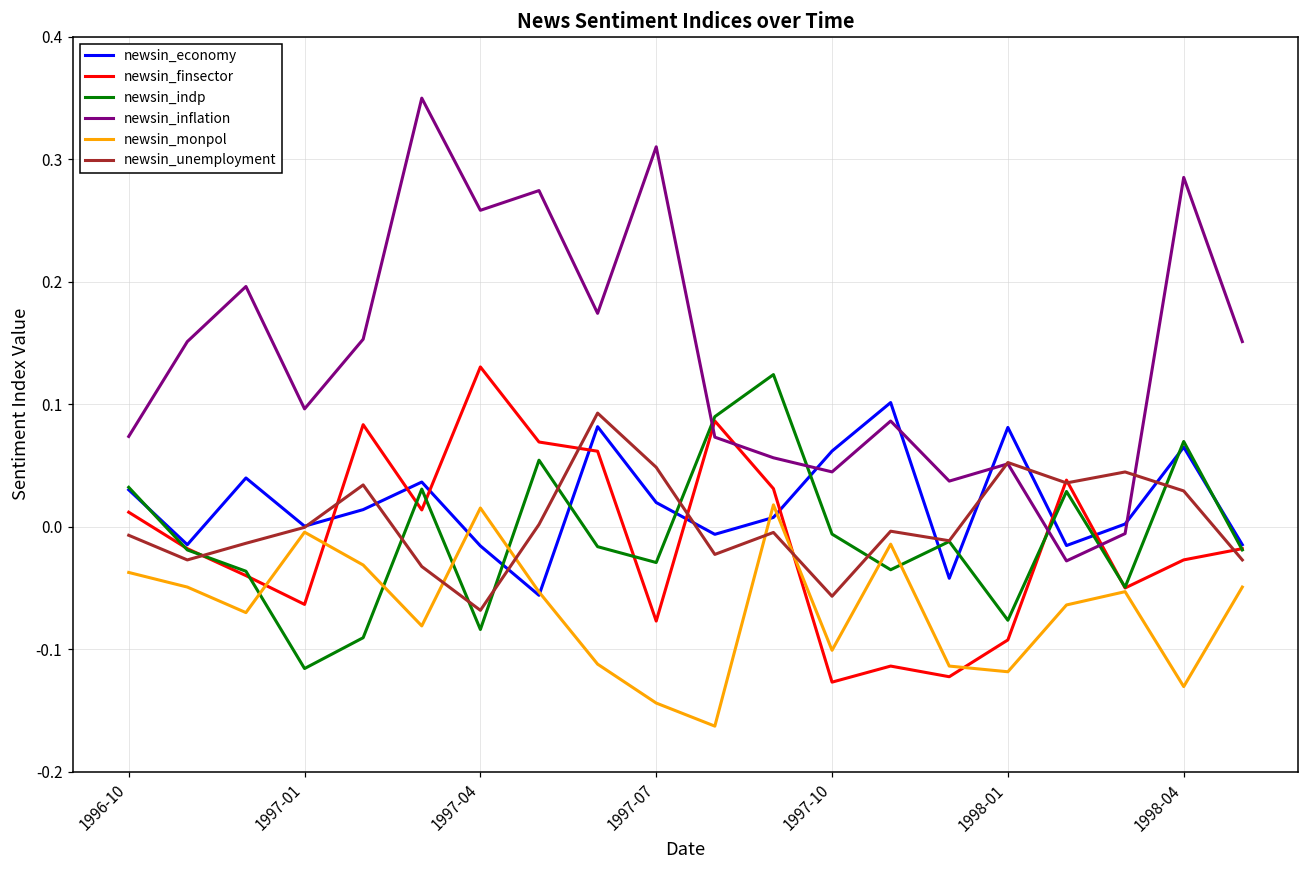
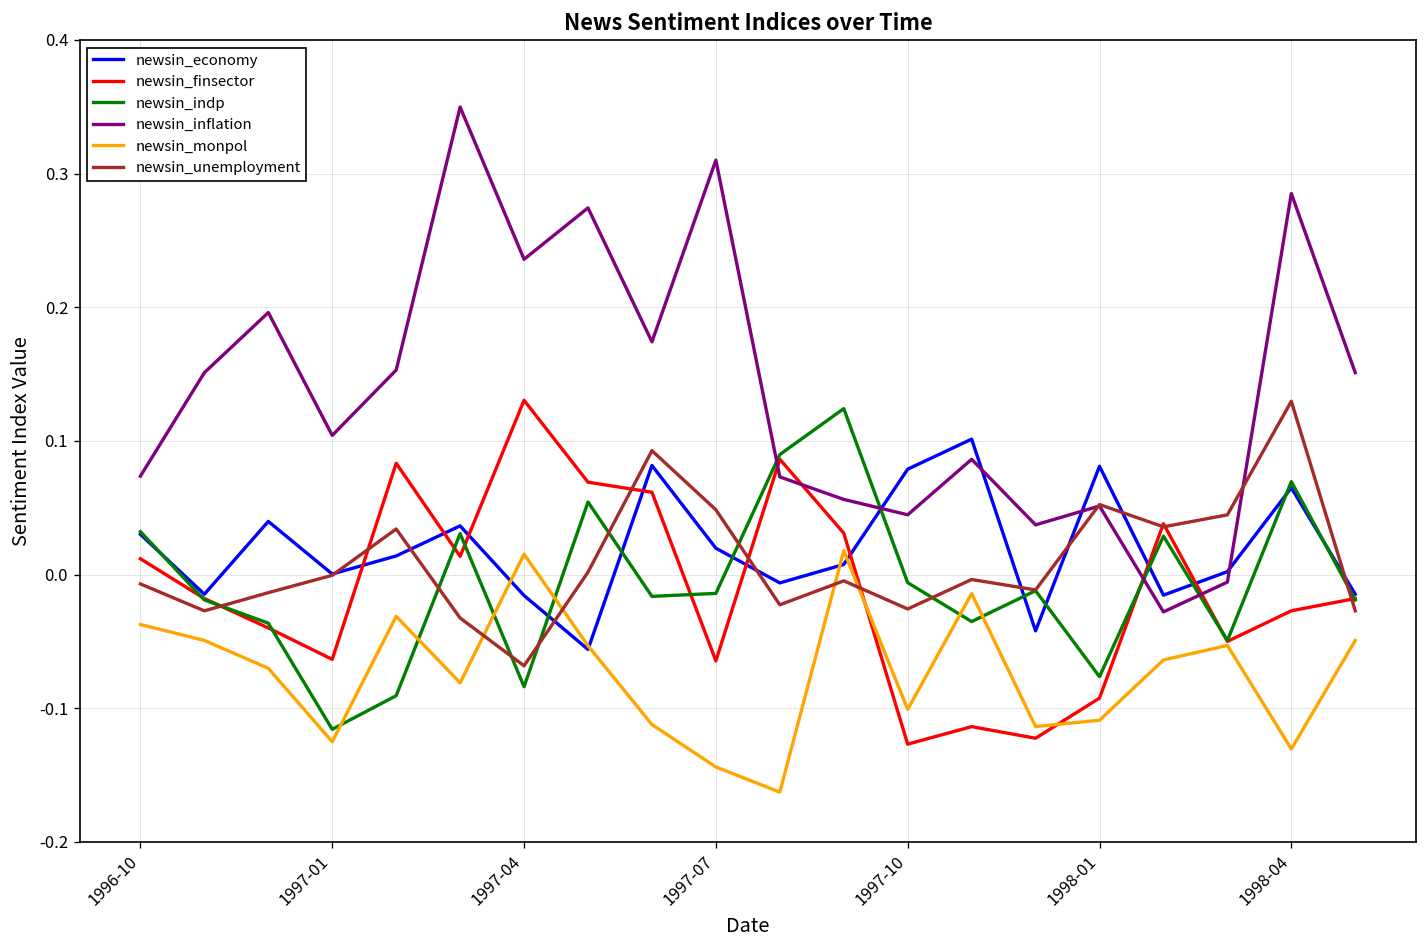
newsin_inflation, 1997-01: 0.096 -> 0.104
newsin_monpol, 1997-01: -0.004 -> -0.125
newsin_inflation, 1997-04: 0.258 -> 0.236
newsin_finsector, 1997-07: -0.077 -> -0.065
newsin_indp, 1997-07: -0.029 -> -0.014
newsin_economy, 1997-10: 0.062 -> 0.079
newsin_unemployment, 1997-10: -0.057 -> -0.026
newsin_monpol, 1998-01: -0.118 -> -0.109
newsin_unemployment, 1998-04: 0.029 -> 0.130
